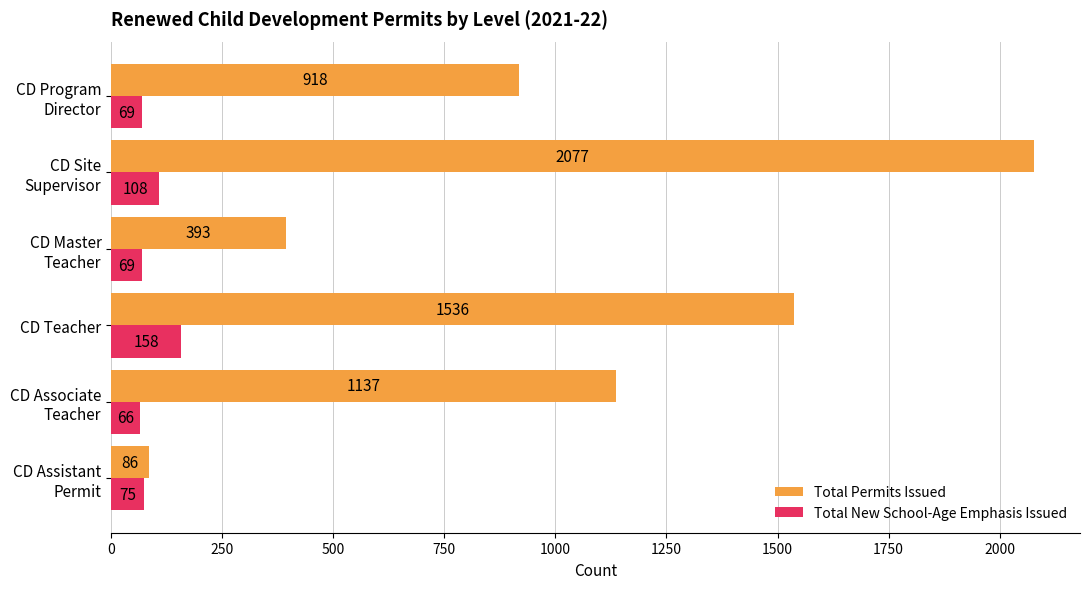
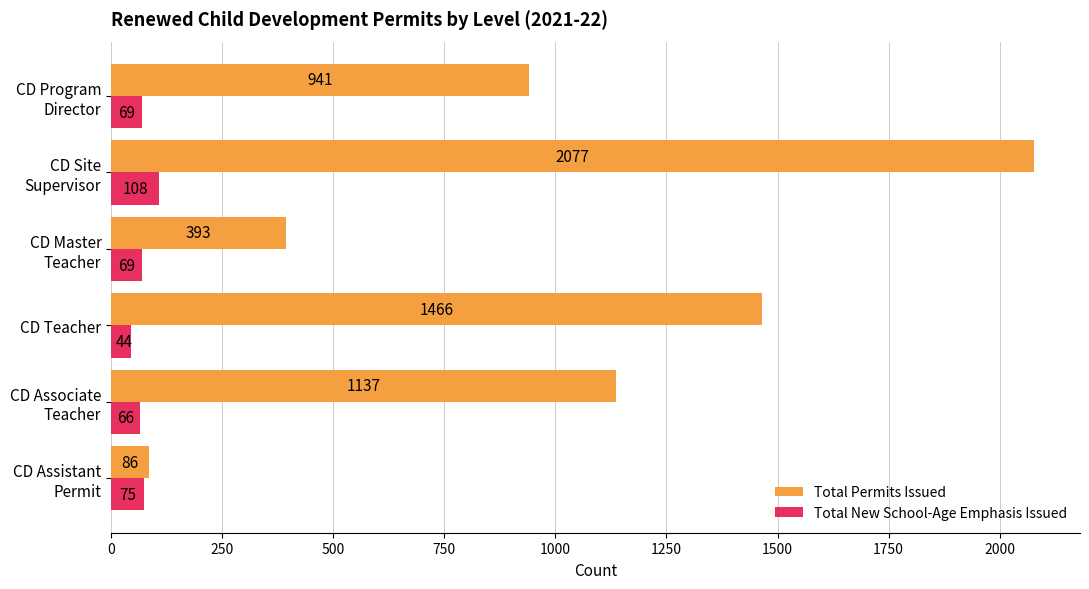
Total Permits Issued, CD Program Director: 918 -> 941
Total Permits Issued, CD Teacher: 1536 -> 1466
Total New School-Age Emphasis Issued, CD Teacher: 158 -> 44
